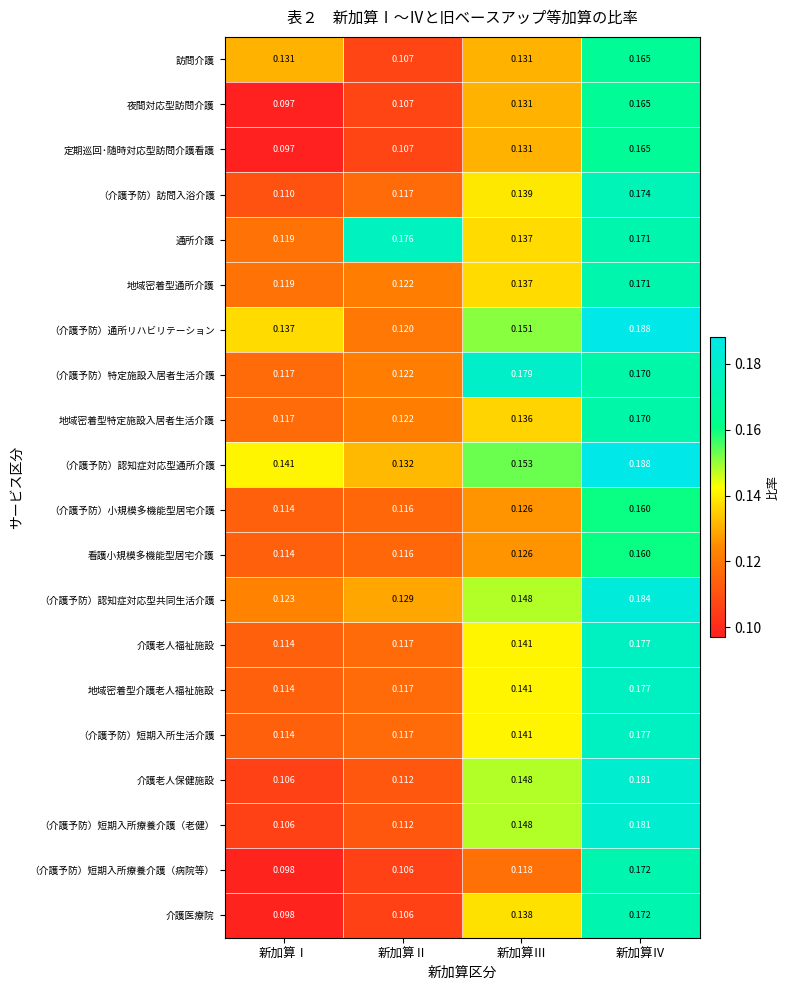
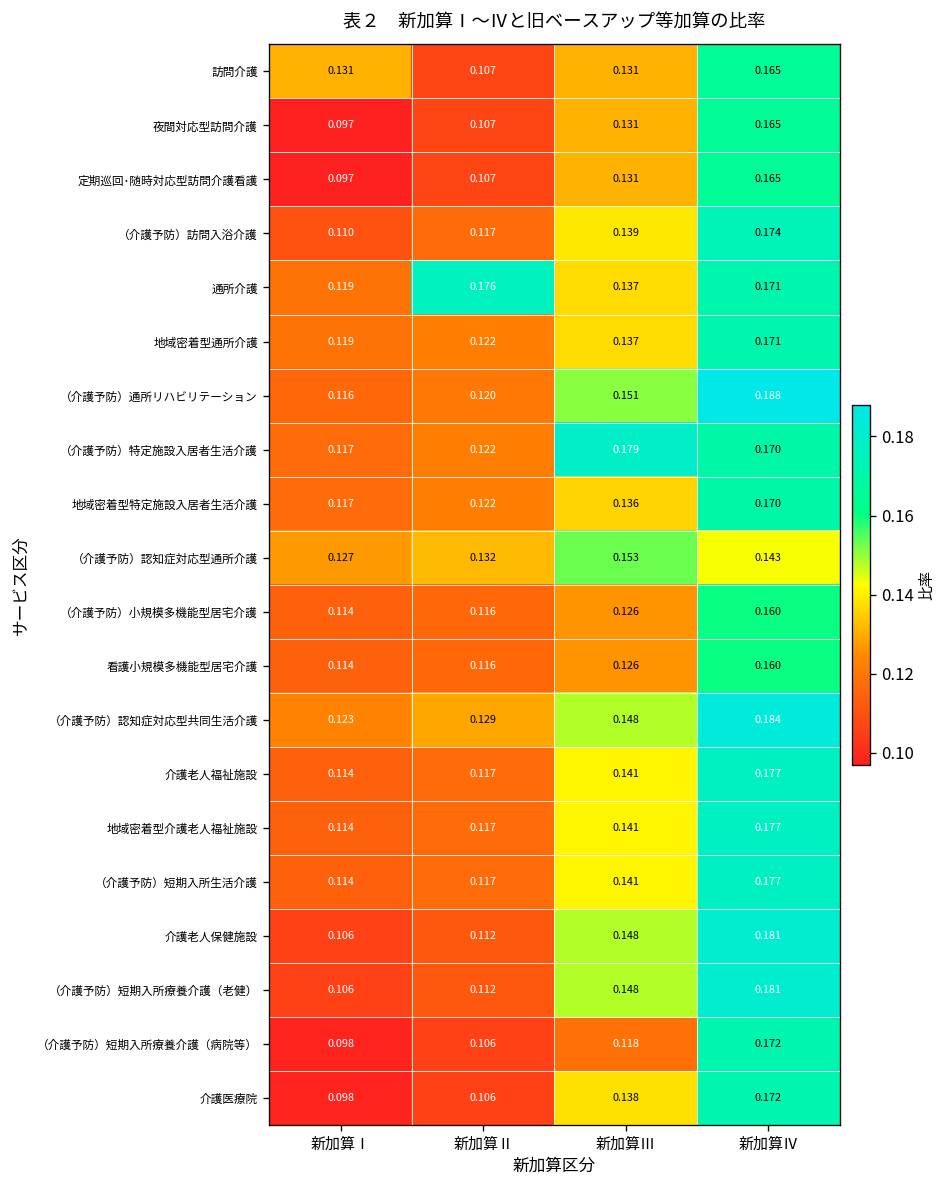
（介護予防）通所リハビリテーション, 新加算Ⅰ: 0.137 -> 0.116
（介護予防）認知症対応型通所介護, 新加算Ⅰ: 0.141 -> 0.127
（介護予防）認知症対応型通所介護, 新加算Ⅳ: 0.188 -> 0.143
